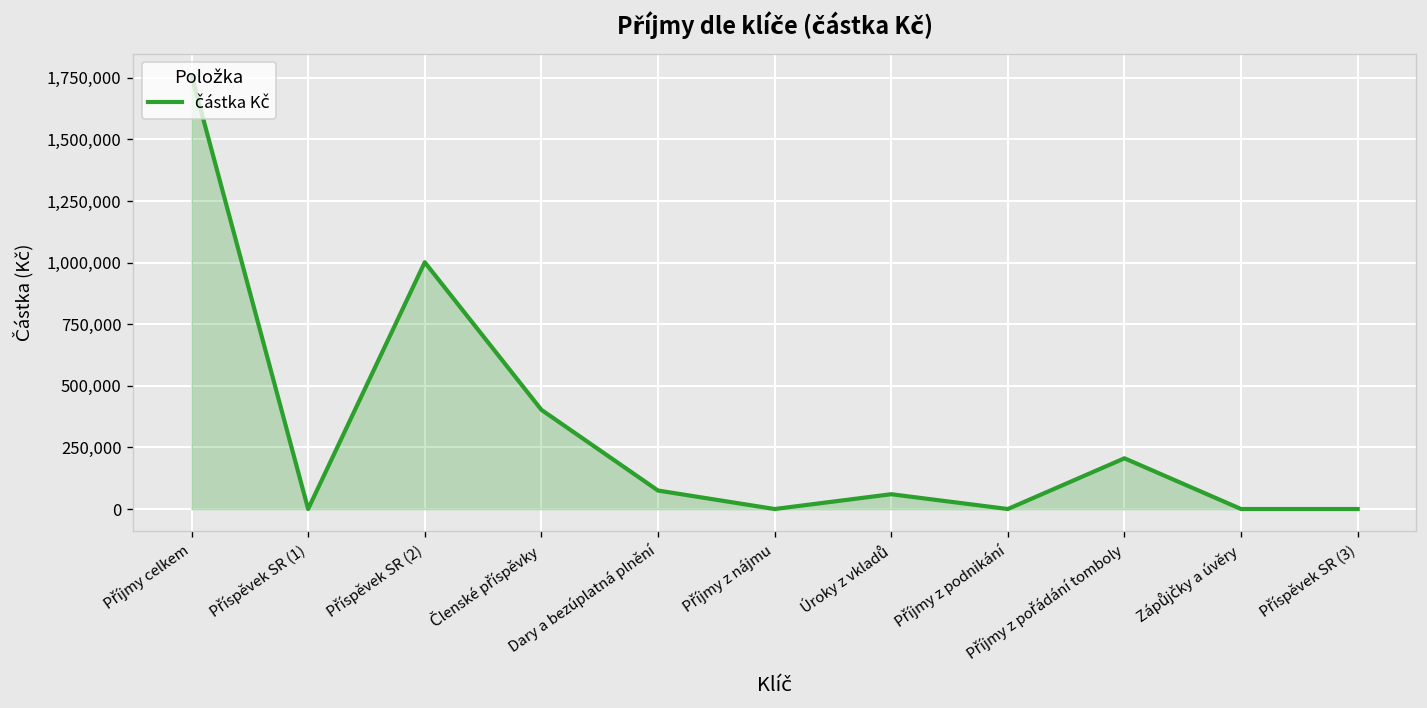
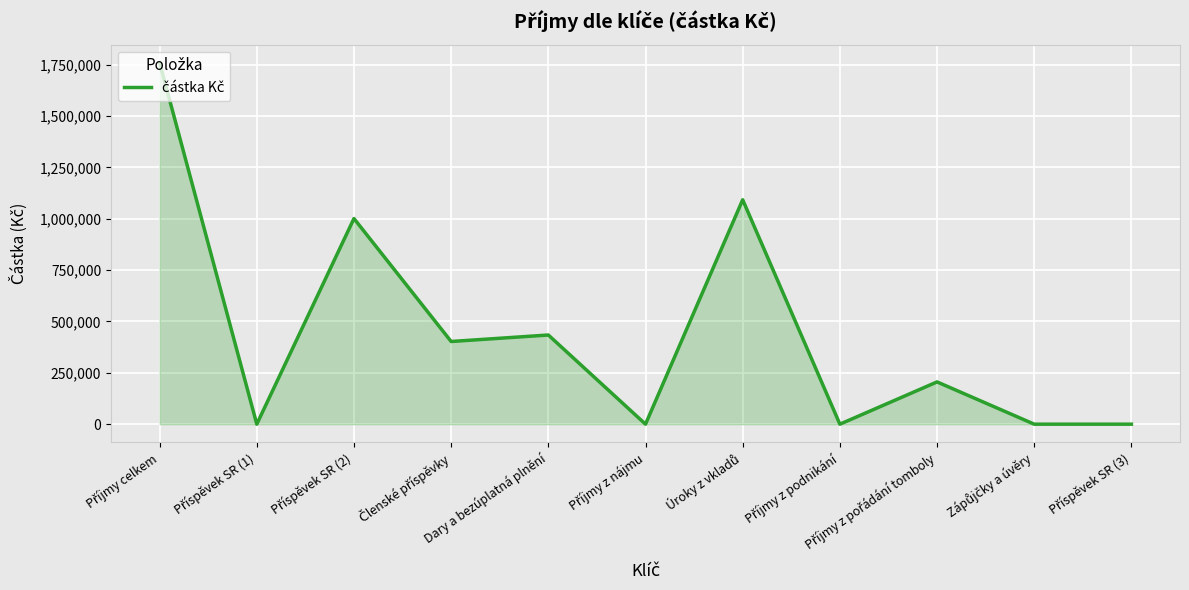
Dary a bezúplatná plnění: 80,000 -> 430,000
Úroky z vkladů: 60,000 -> 1,090,000
